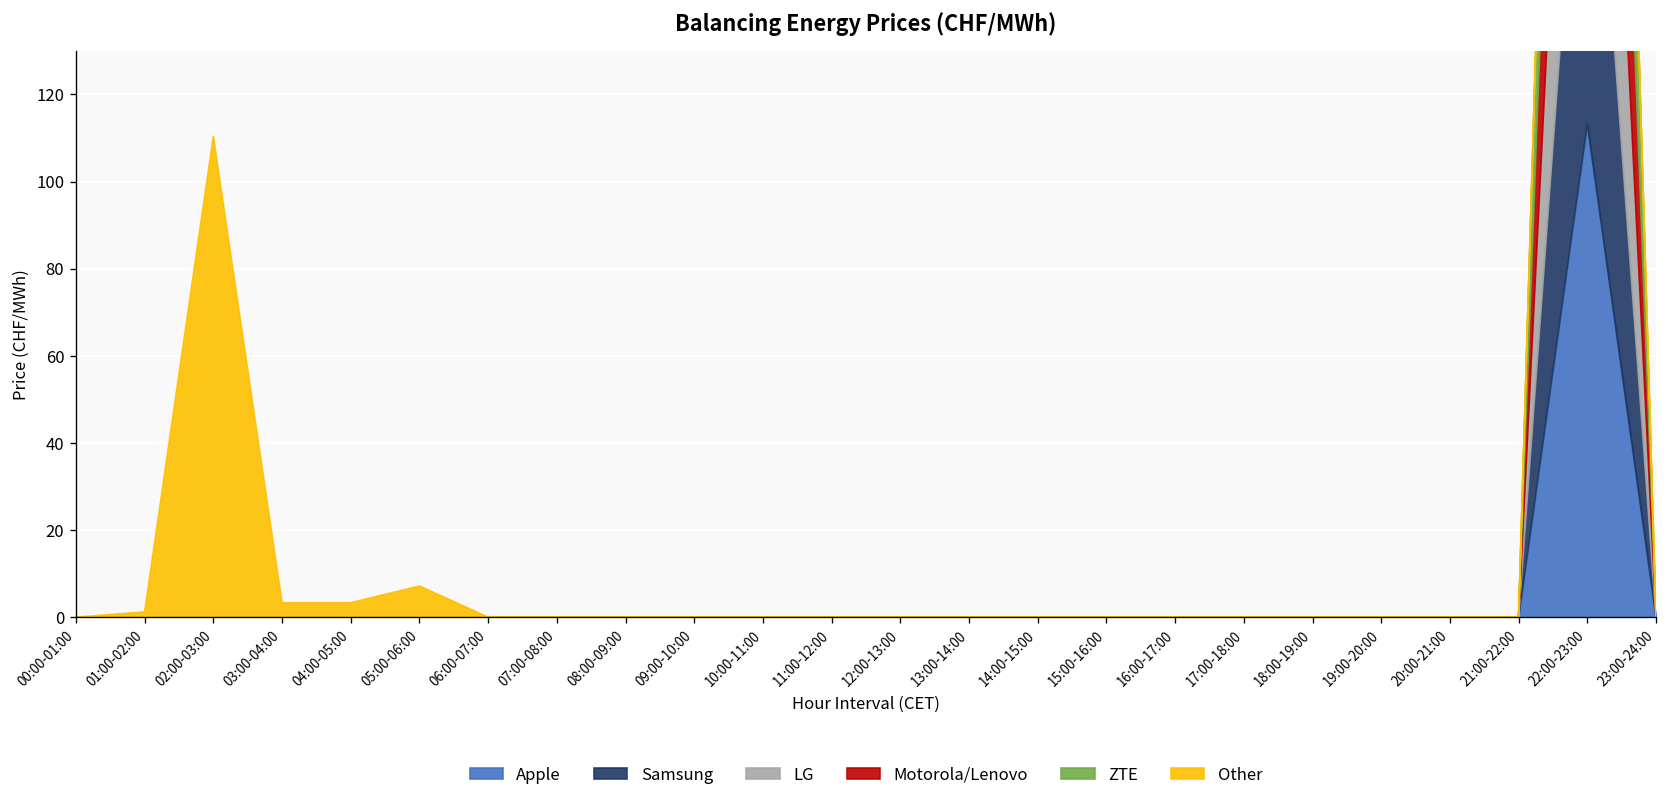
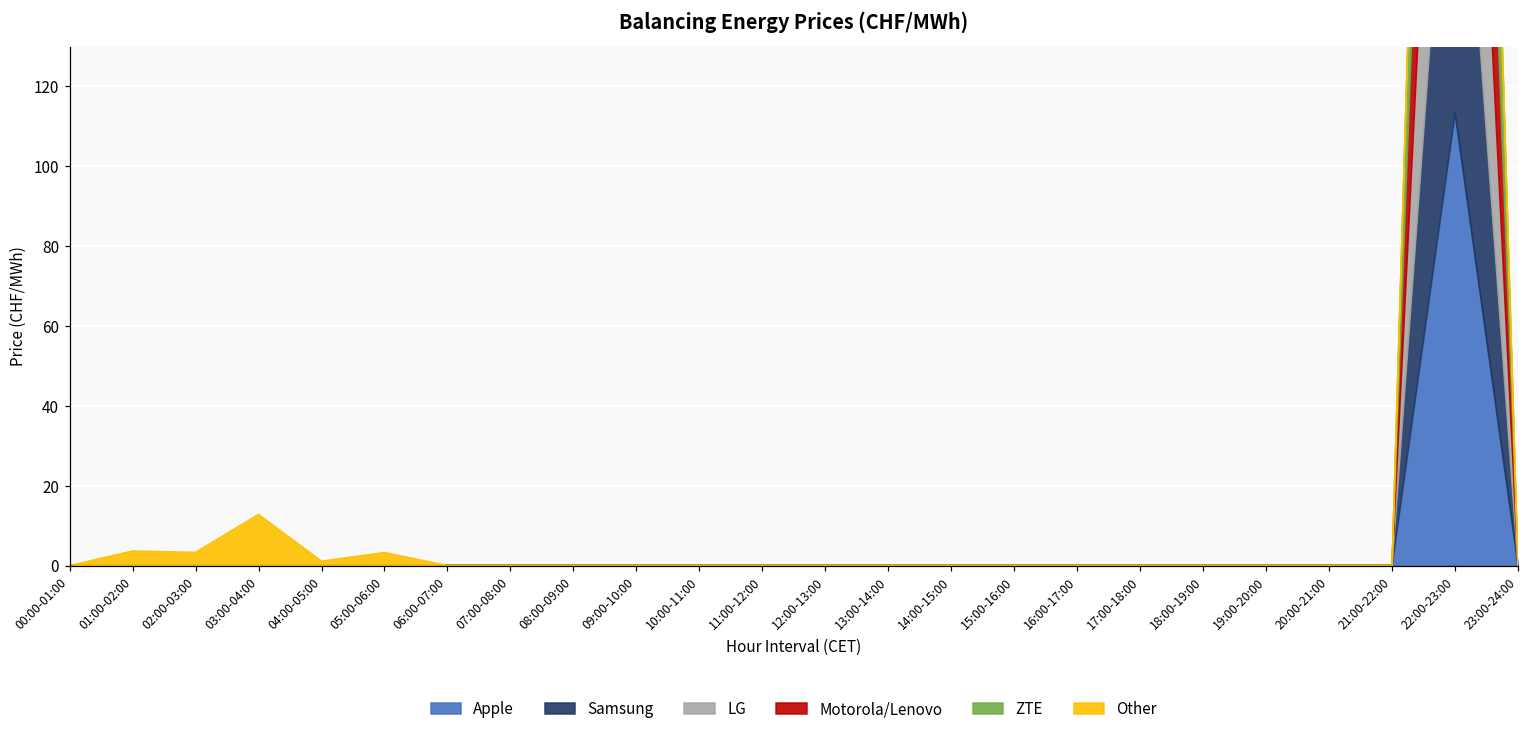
Other, 01:00-02:00: 1 -> 4
Other, 02:00-03:00: 110 -> 3
Other, 03:00-04:00: 3 -> 13
Other, 04:00-05:00: 3 -> 1
Other, 05:00-06:00: 7 -> 3
